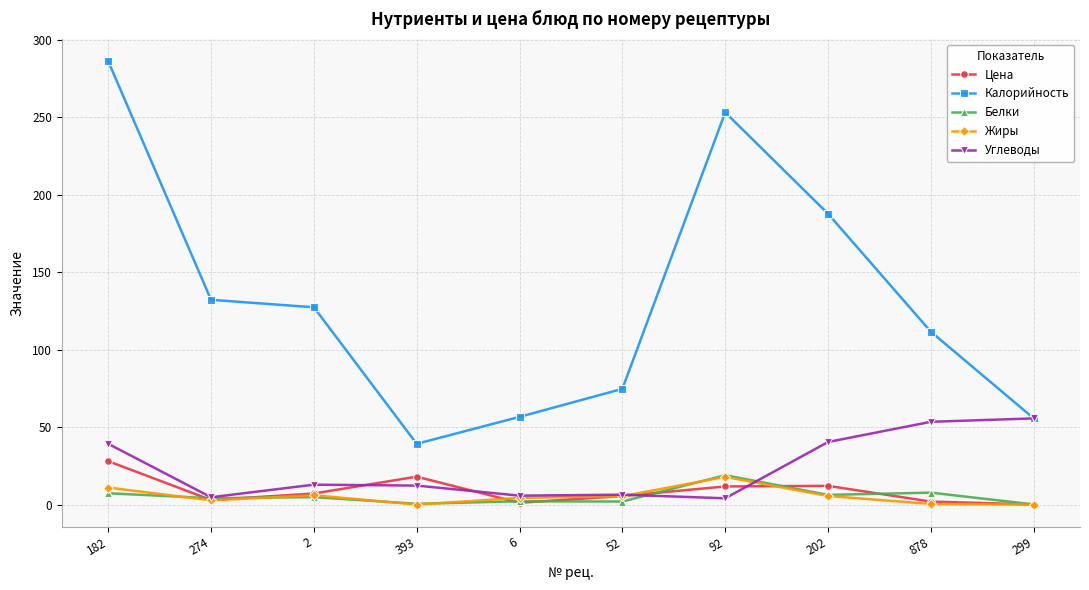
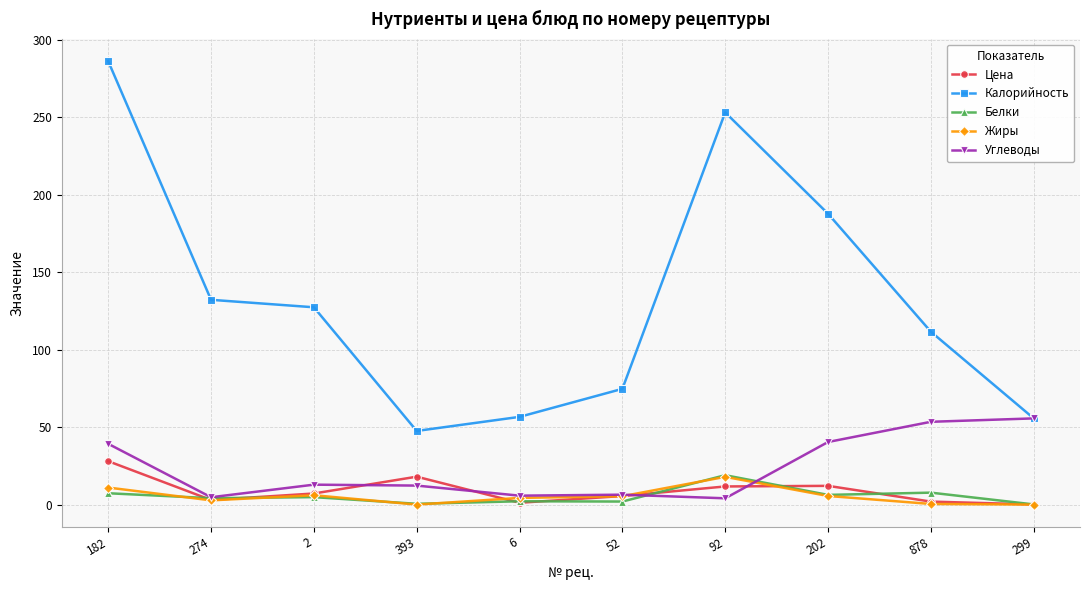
Калорийность, 393: 39 -> 48
